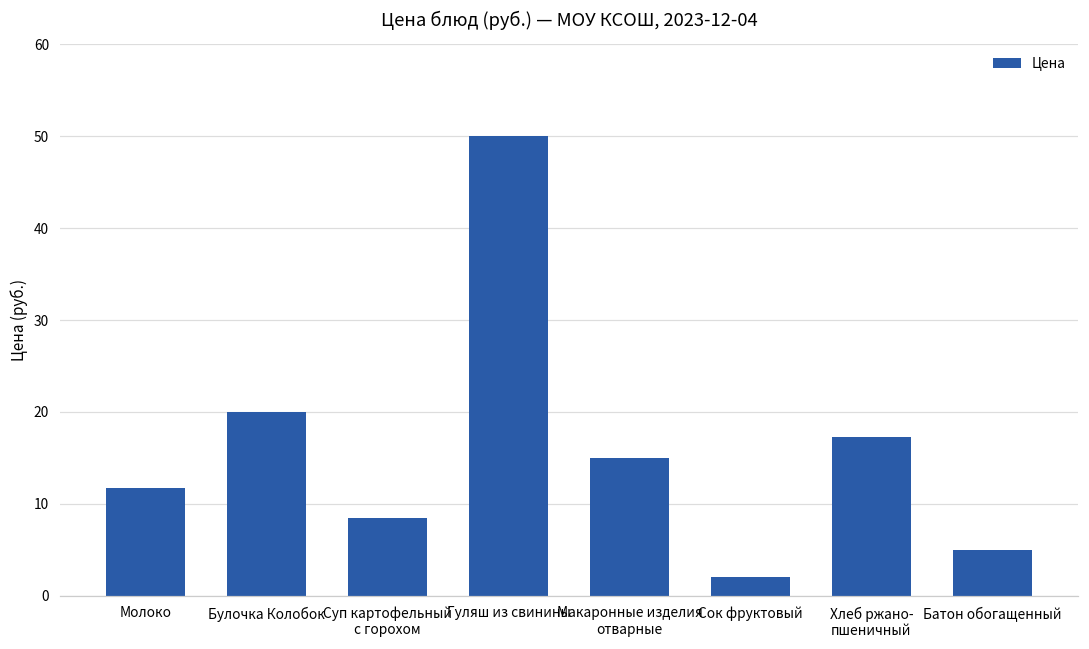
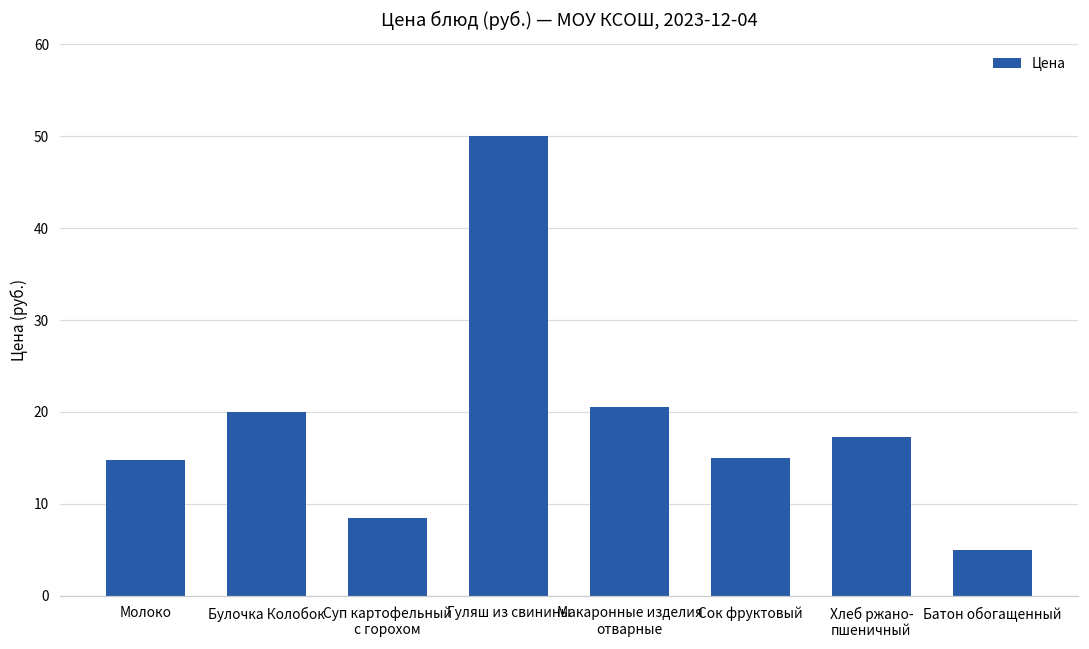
Молоко: 12 -> 15
Макаронные изделия отварные: 15 -> 21
Сок фруктовый: 2 -> 15
